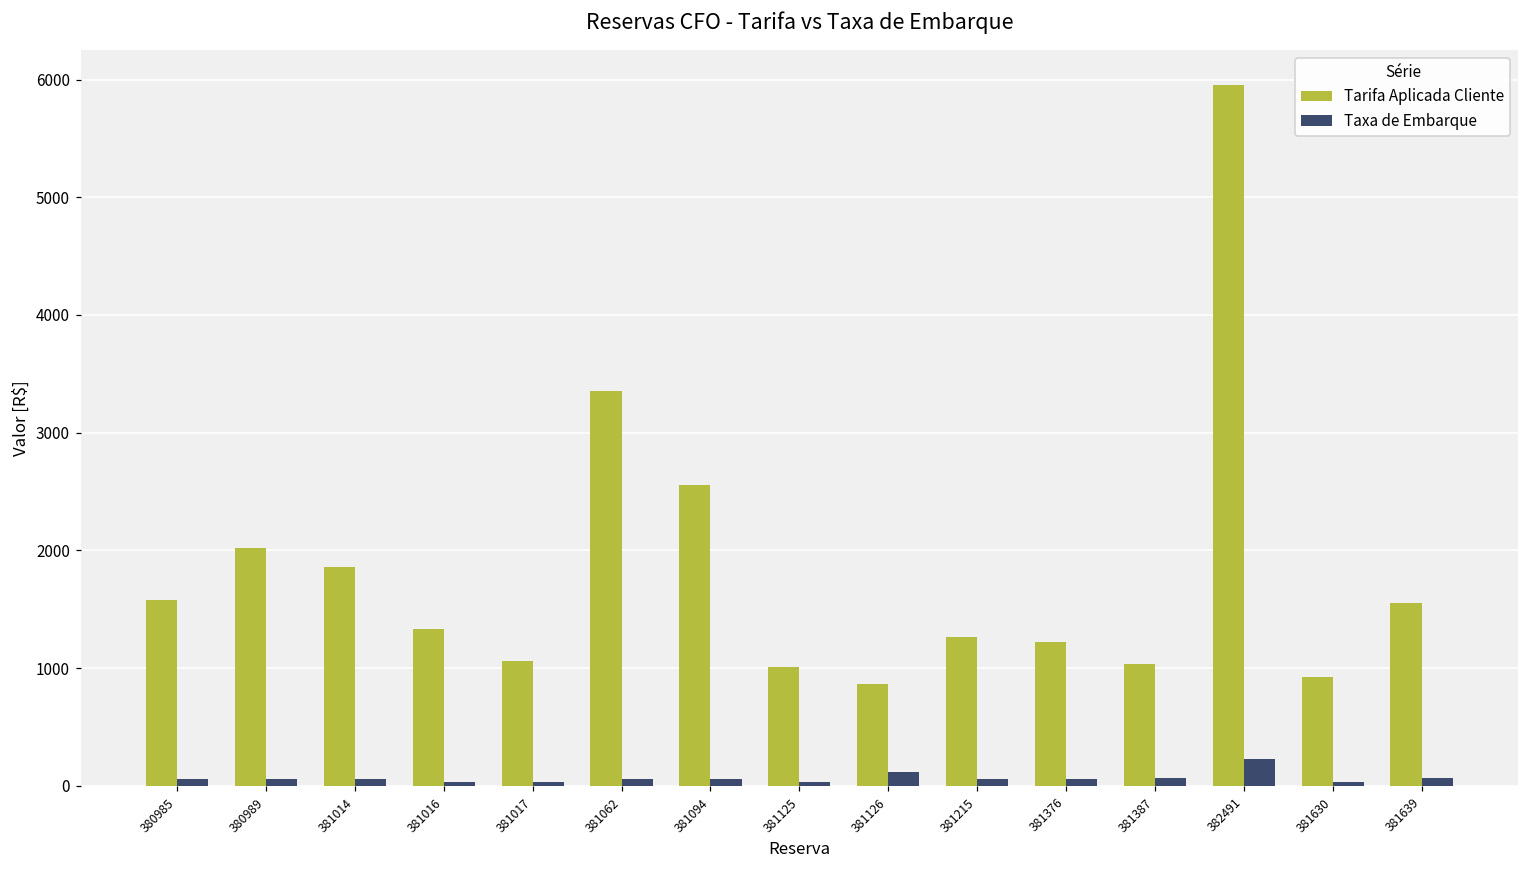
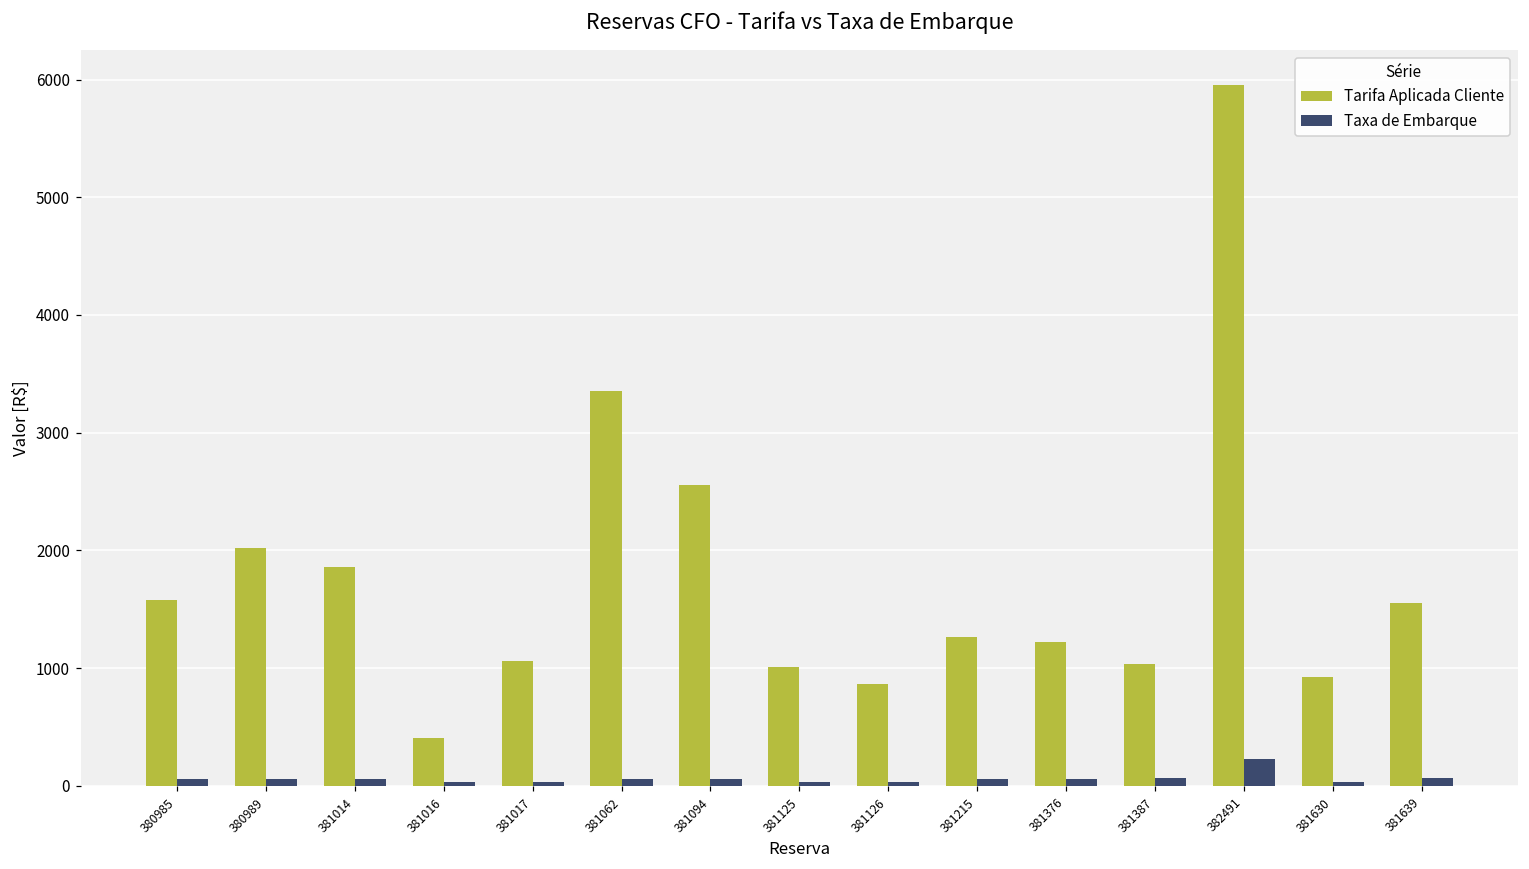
Tarifa Aplicada Cliente, 381016: 1330 -> 400
Taxa de Embarque, 381126: 110 -> 30
